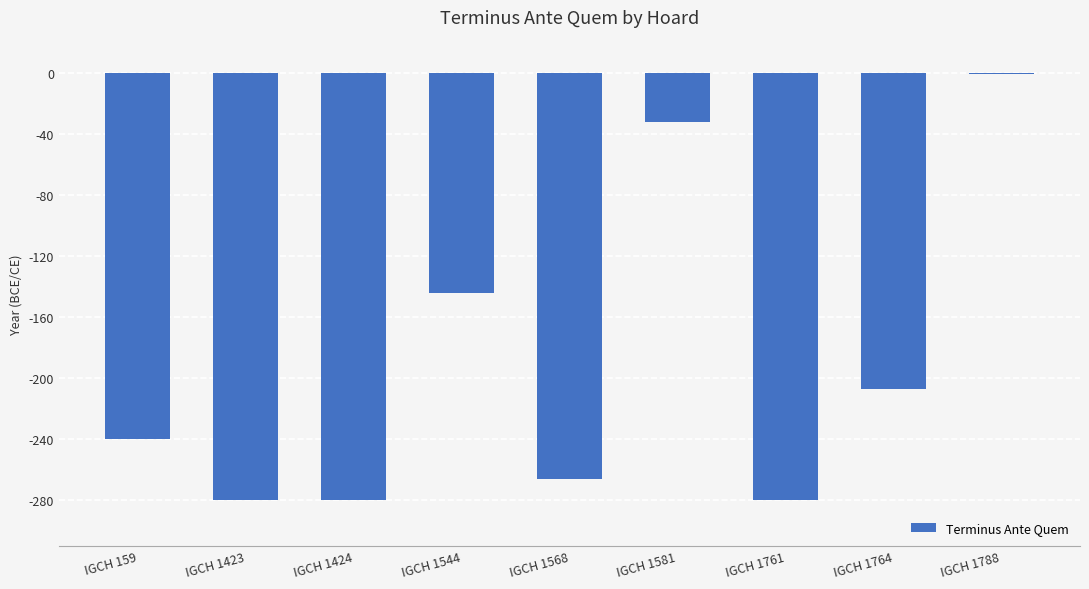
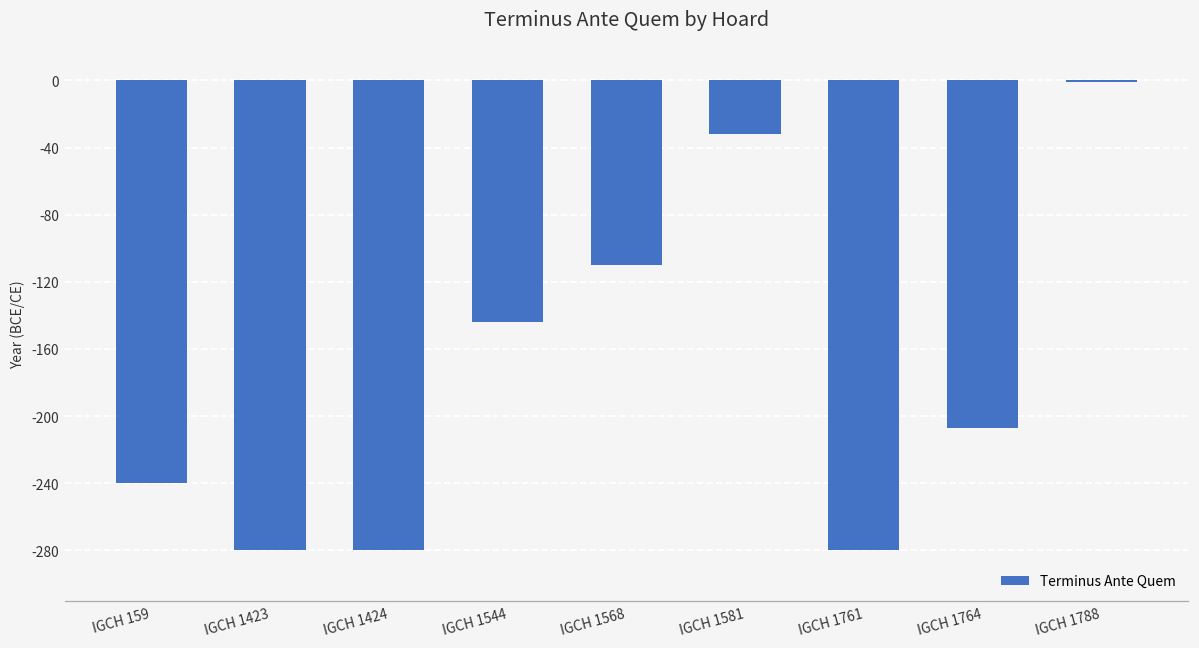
IGCH 1568: -266 -> -110
